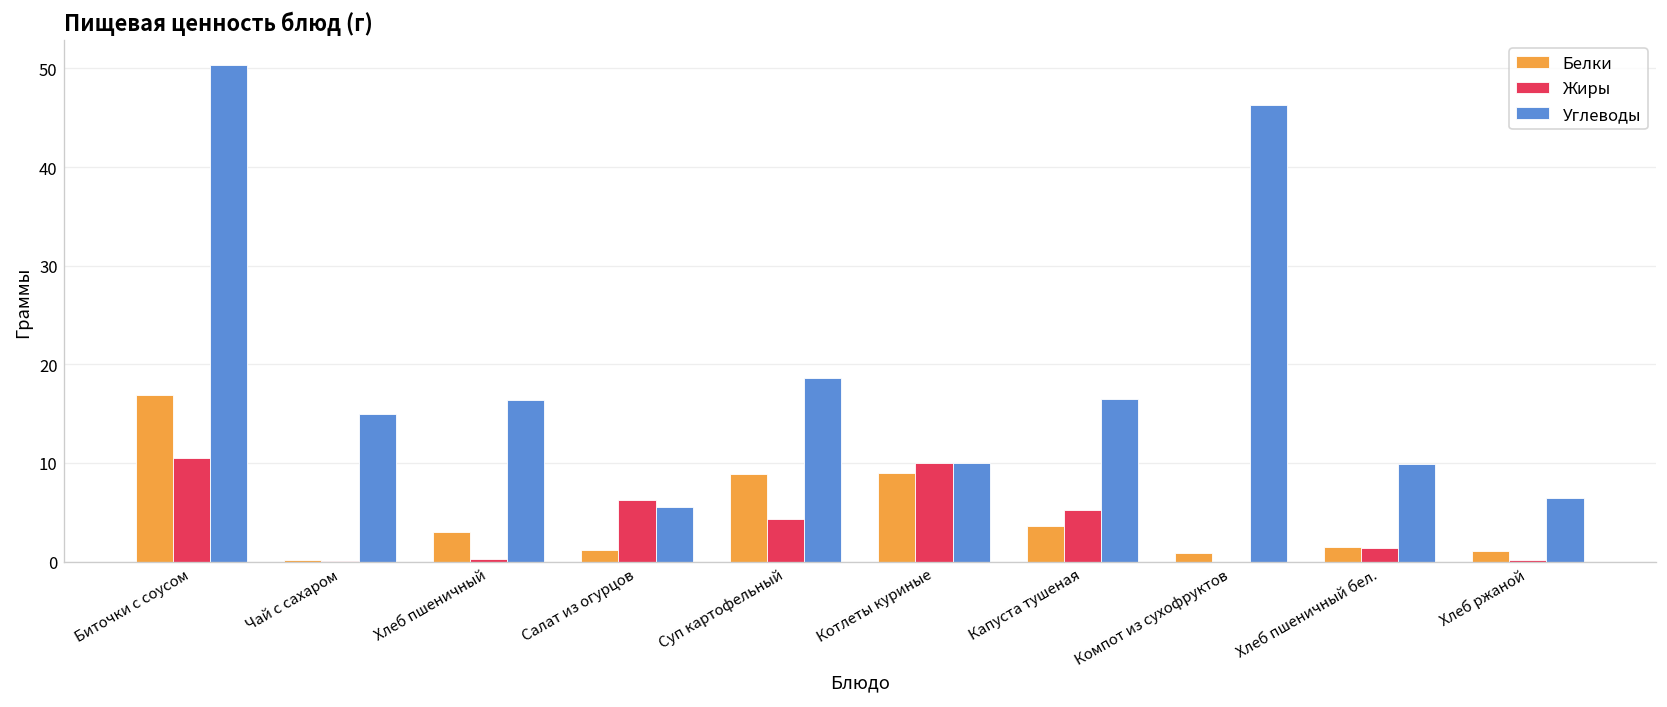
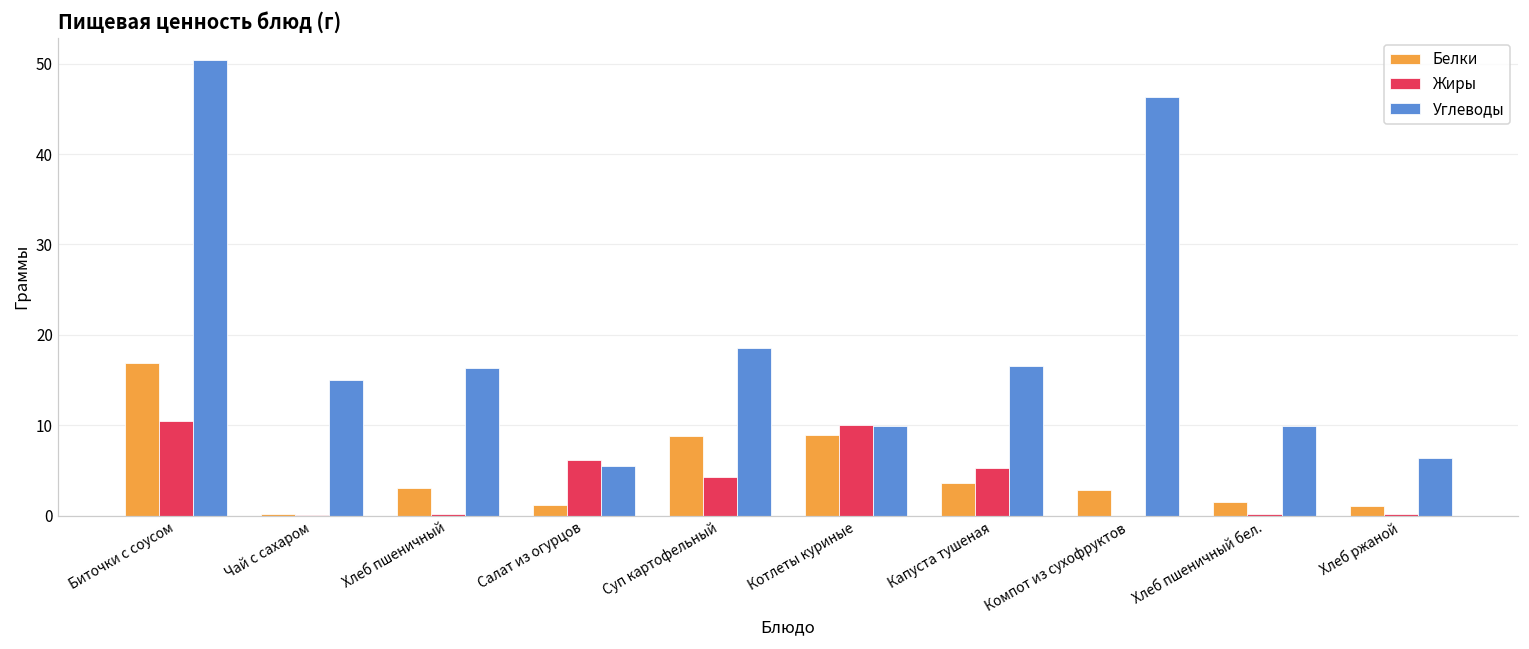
Белки, Компот из сухофруктов: 1 -> 3
Жиры, Хлеб пшеничный бел.: 1 -> 0
